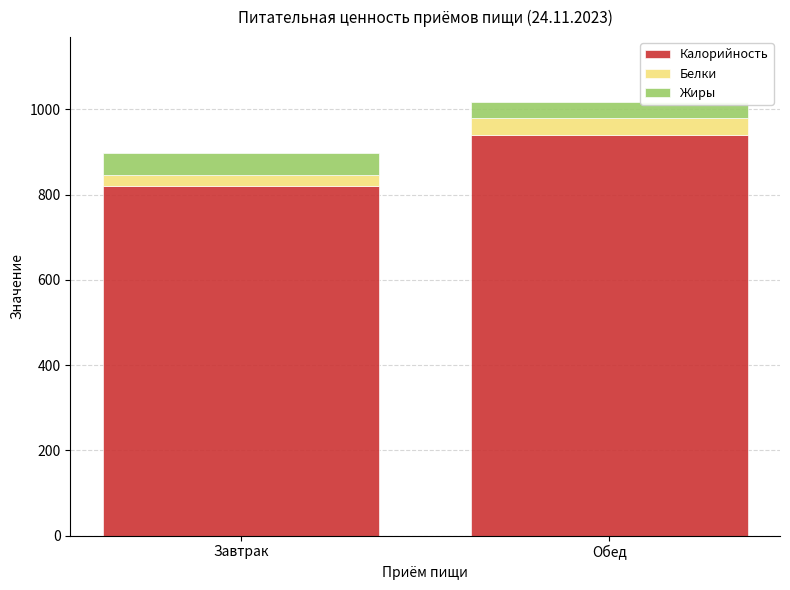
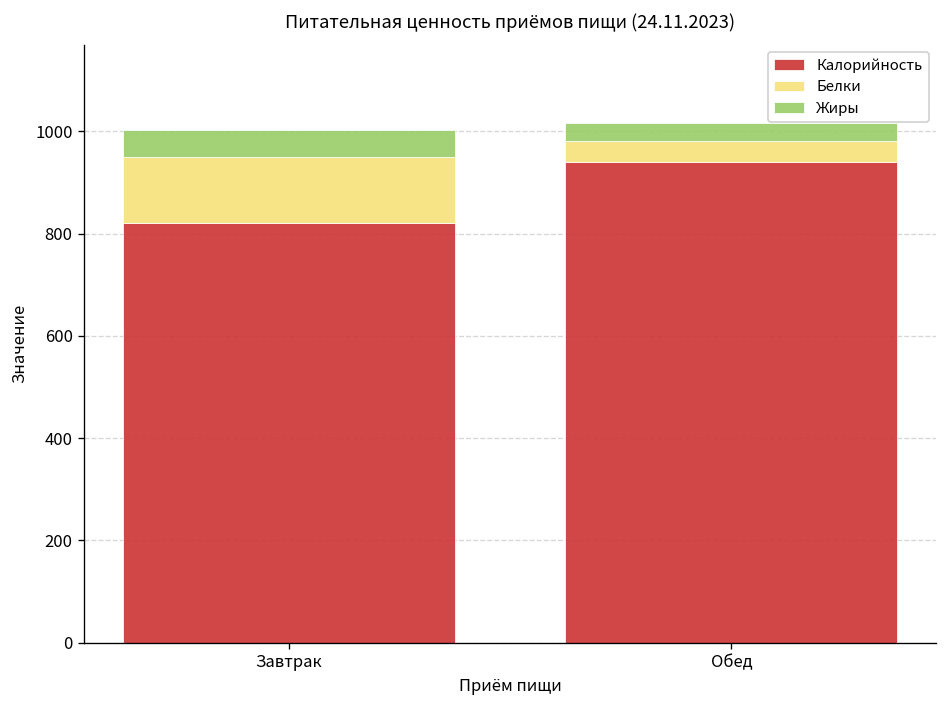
Белки, Завтрак: 20 -> 130
